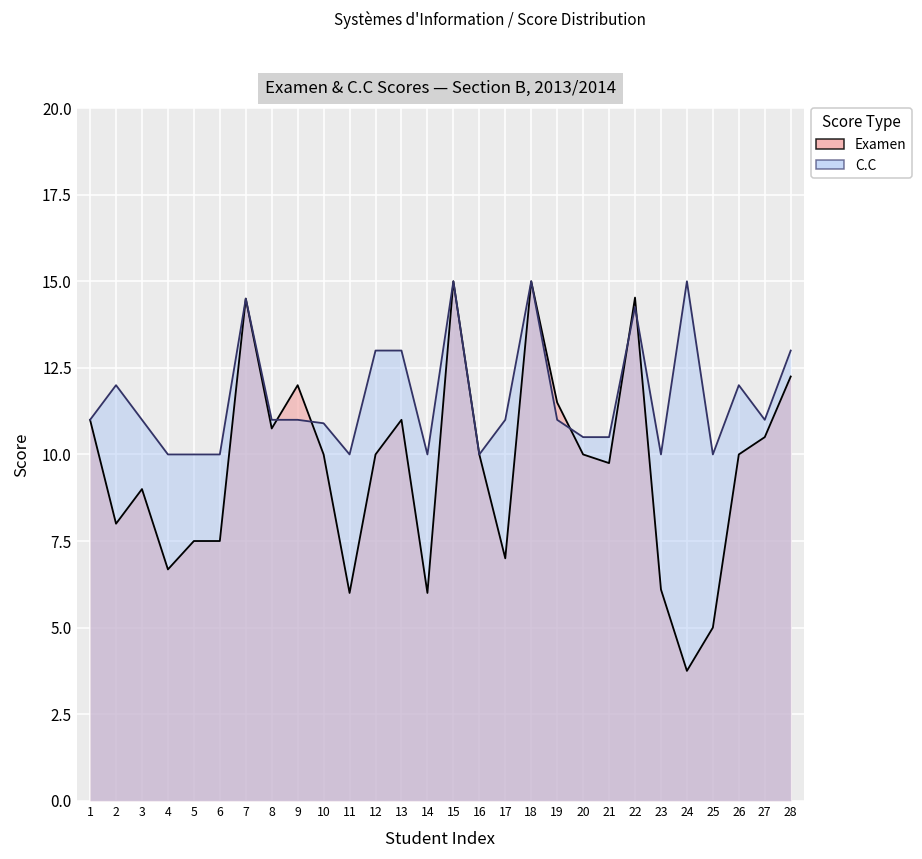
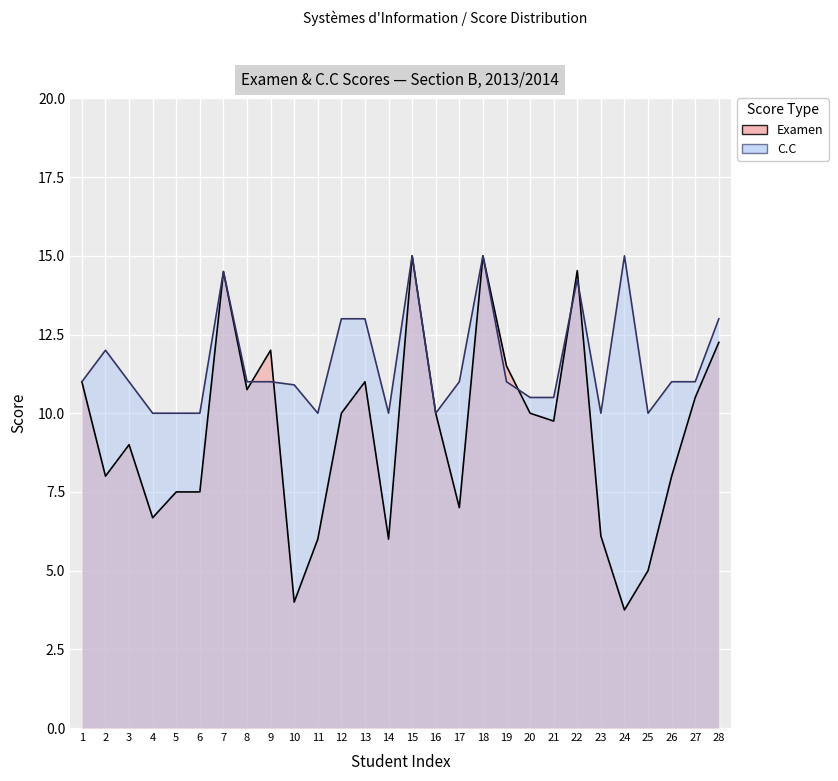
Examen, 10: 10 -> 4
Examen, 26: 10 -> 8
C.C, 26: 12 -> 11
